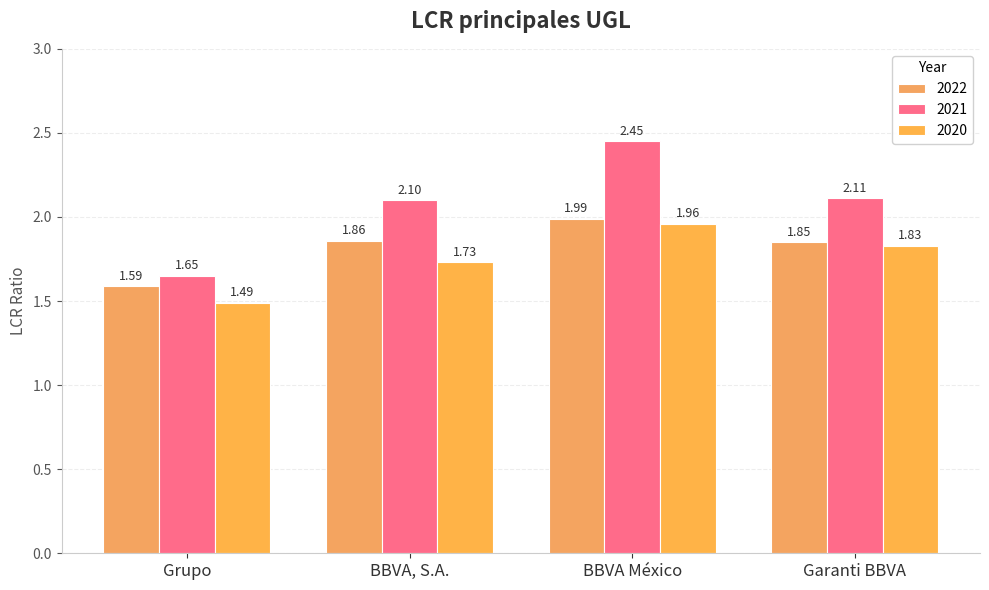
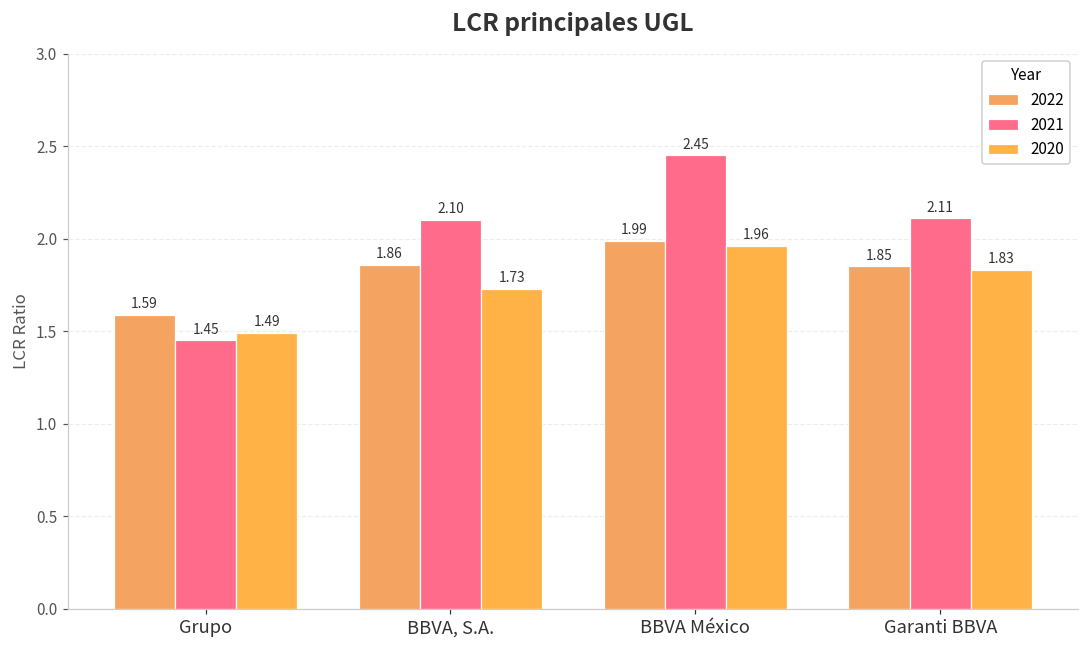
2021, Grupo: 1.65 -> 1.45
